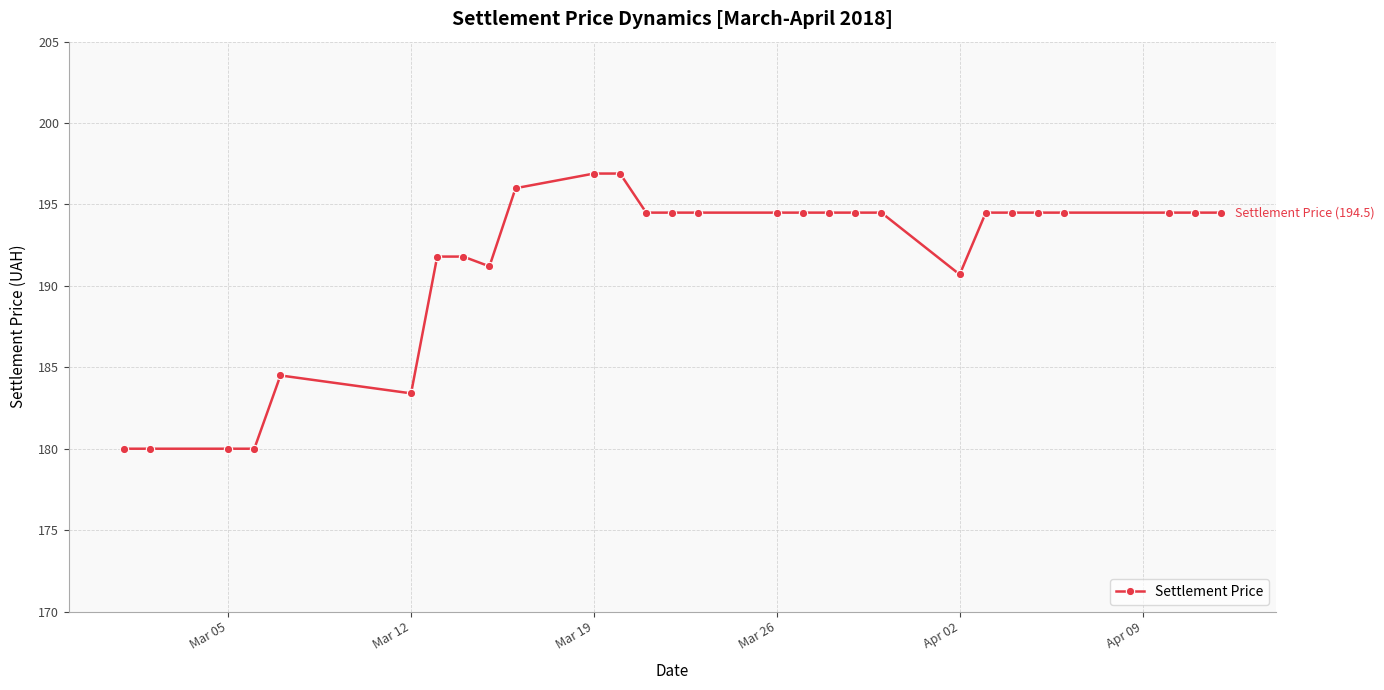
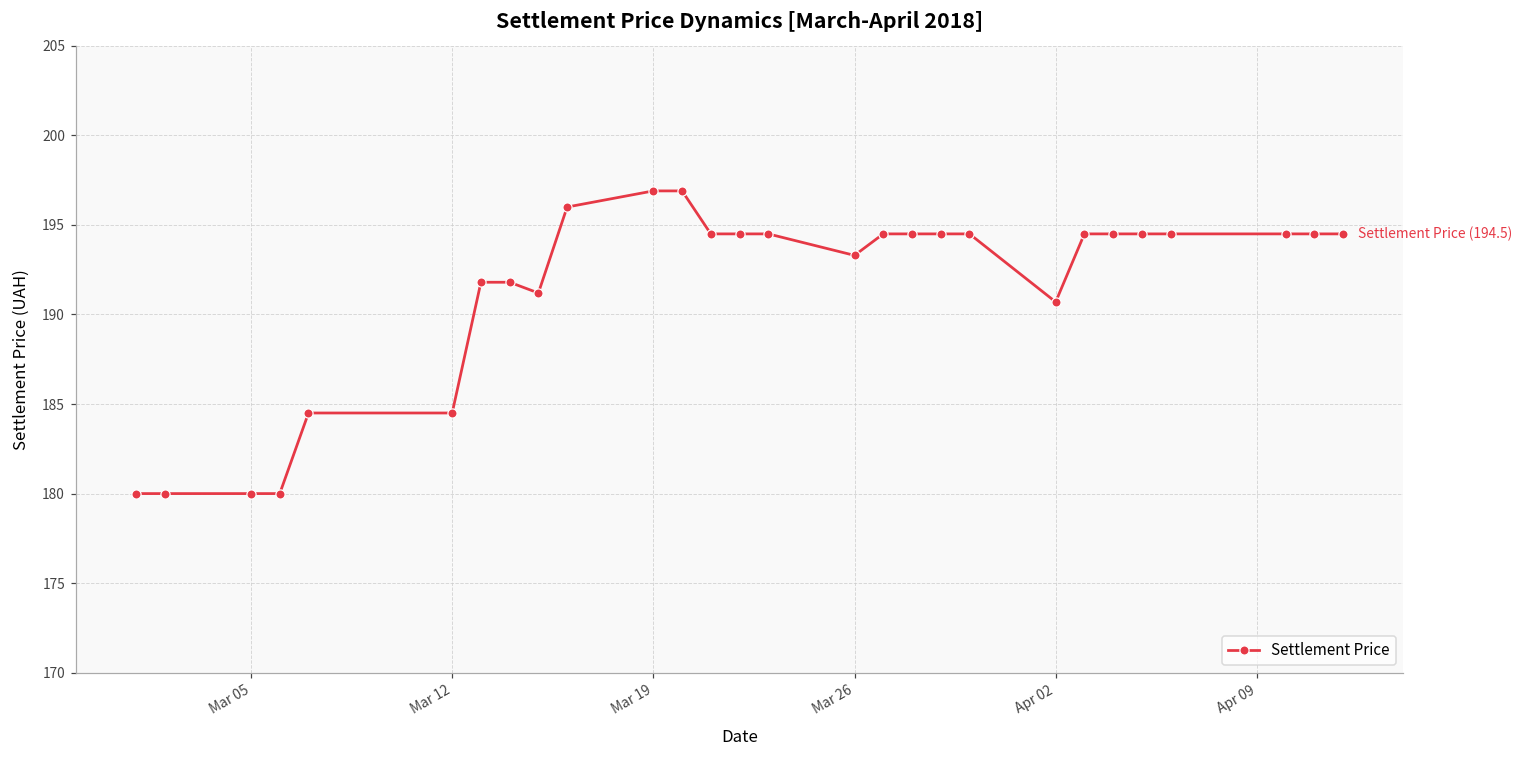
Mar 12: 183.4 -> 184.5
Mar 26: 194.5 -> 193.3
